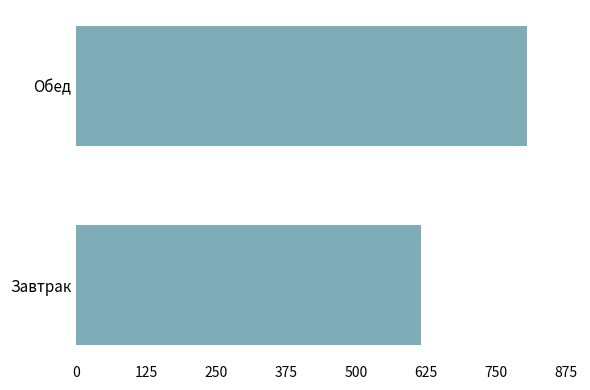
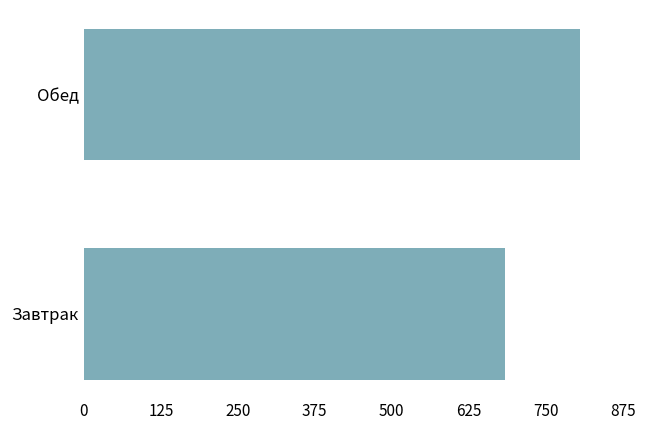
Завтрак: 620 -> 680
